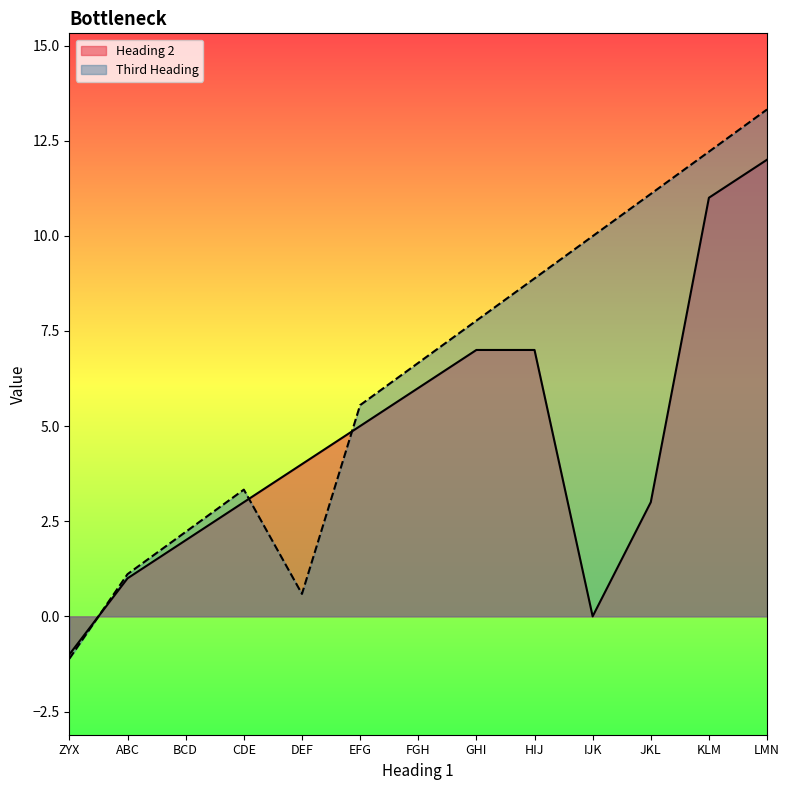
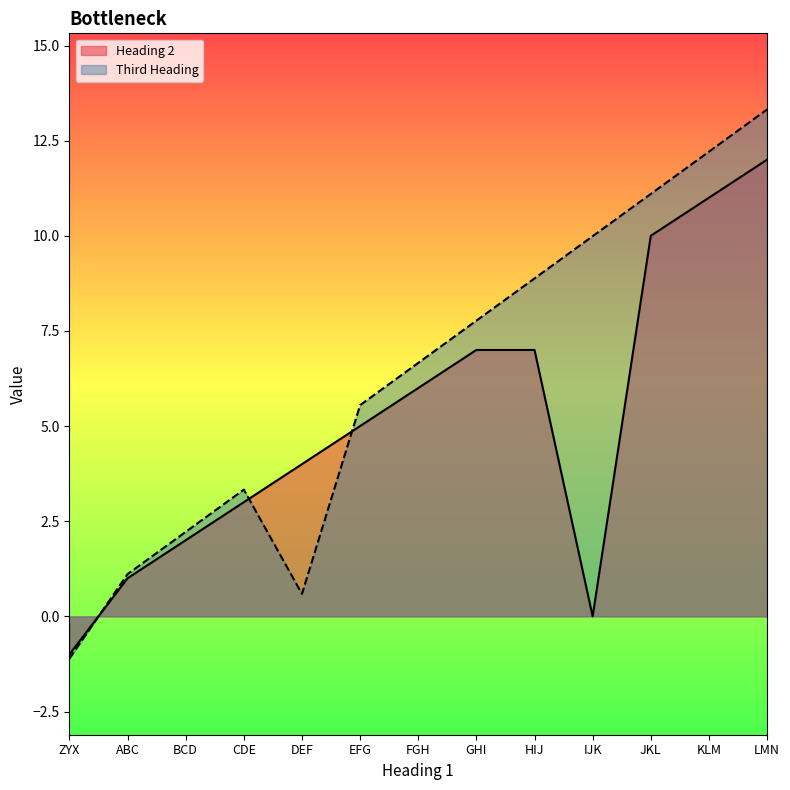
Heading 2, JKL: 3 -> 10
